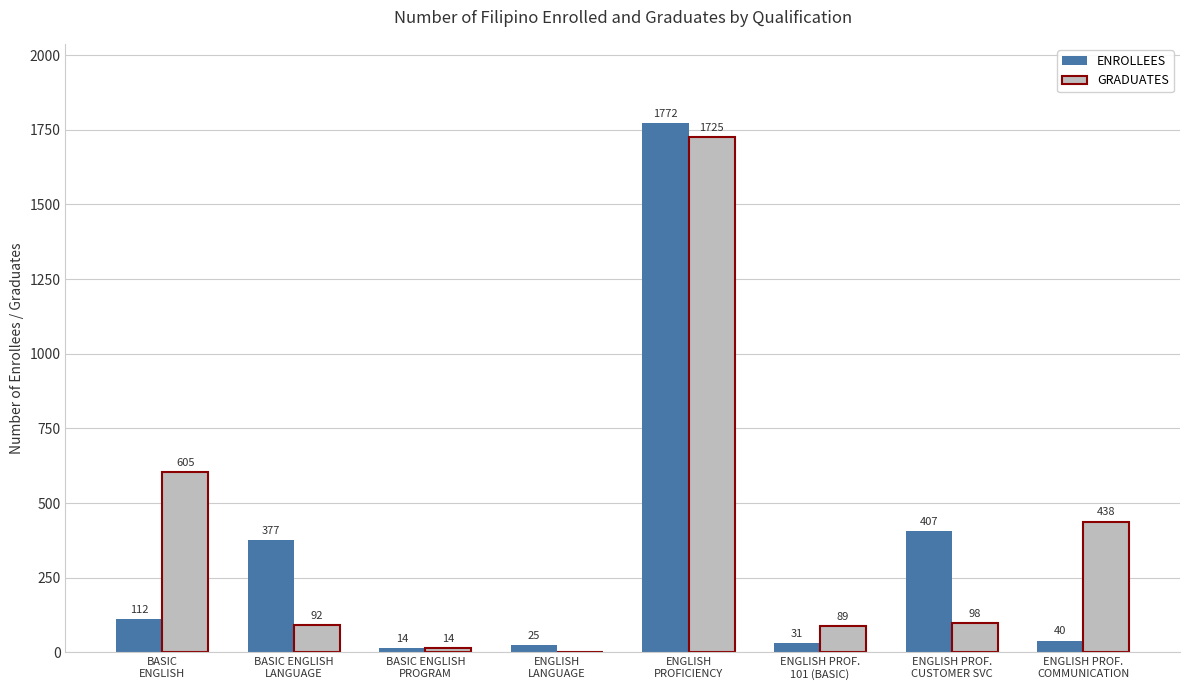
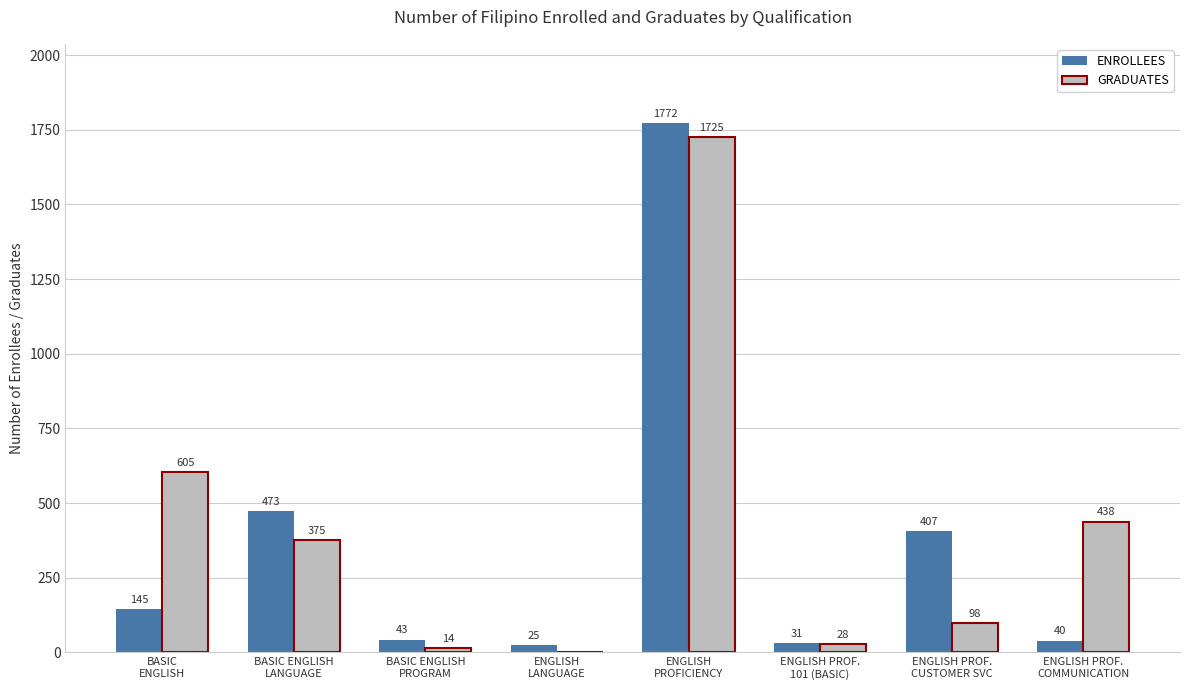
ENROLLEES, BASIC ENGLISH: 112 -> 145
ENROLLEES, BASIC ENGLISH LANGUAGE: 377 -> 473
GRADUATES, BASIC ENGLISH LANGUAGE: 92 -> 375
ENROLLEES, BASIC ENGLISH PROGRAM: 14 -> 43
GRADUATES, ENGLISH PROF. 101 (BASIC): 89 -> 28
